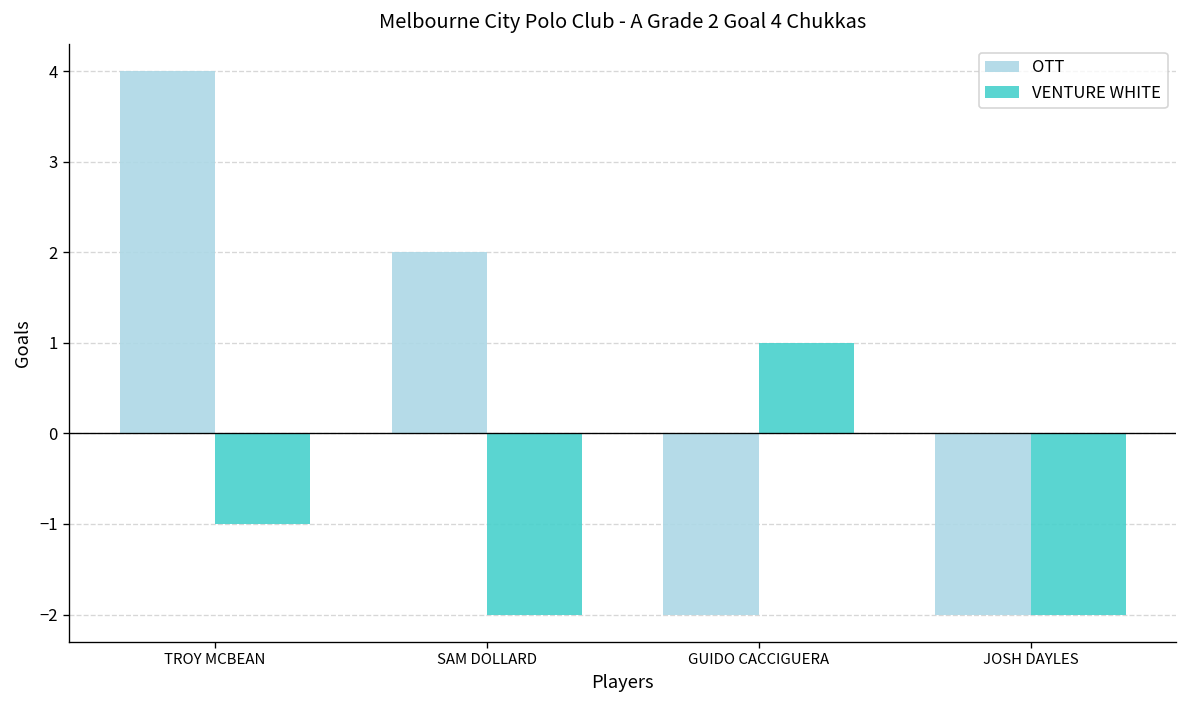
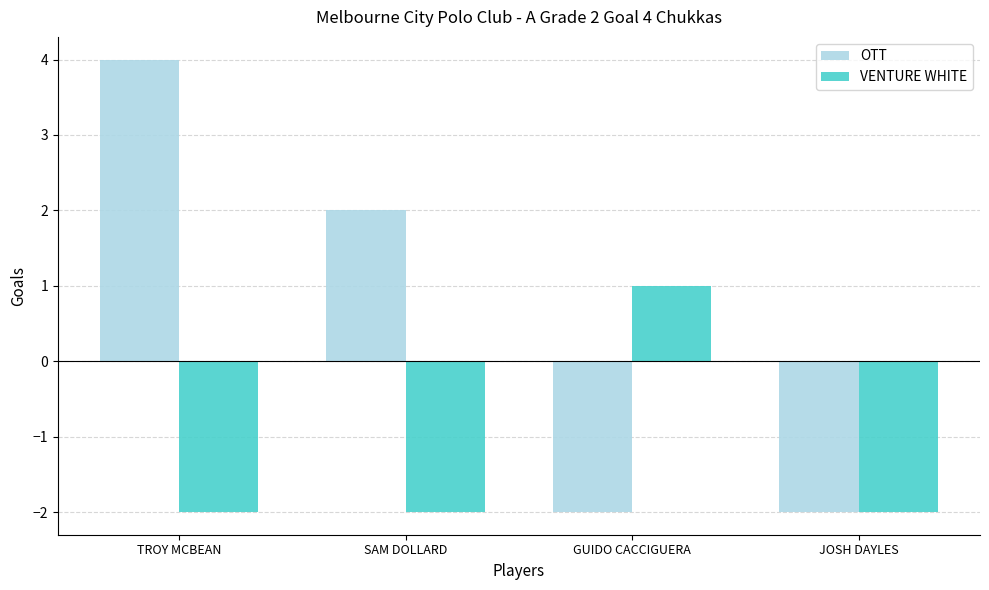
VENTURE WHITE, TROY MCBEAN: -1 -> -2
